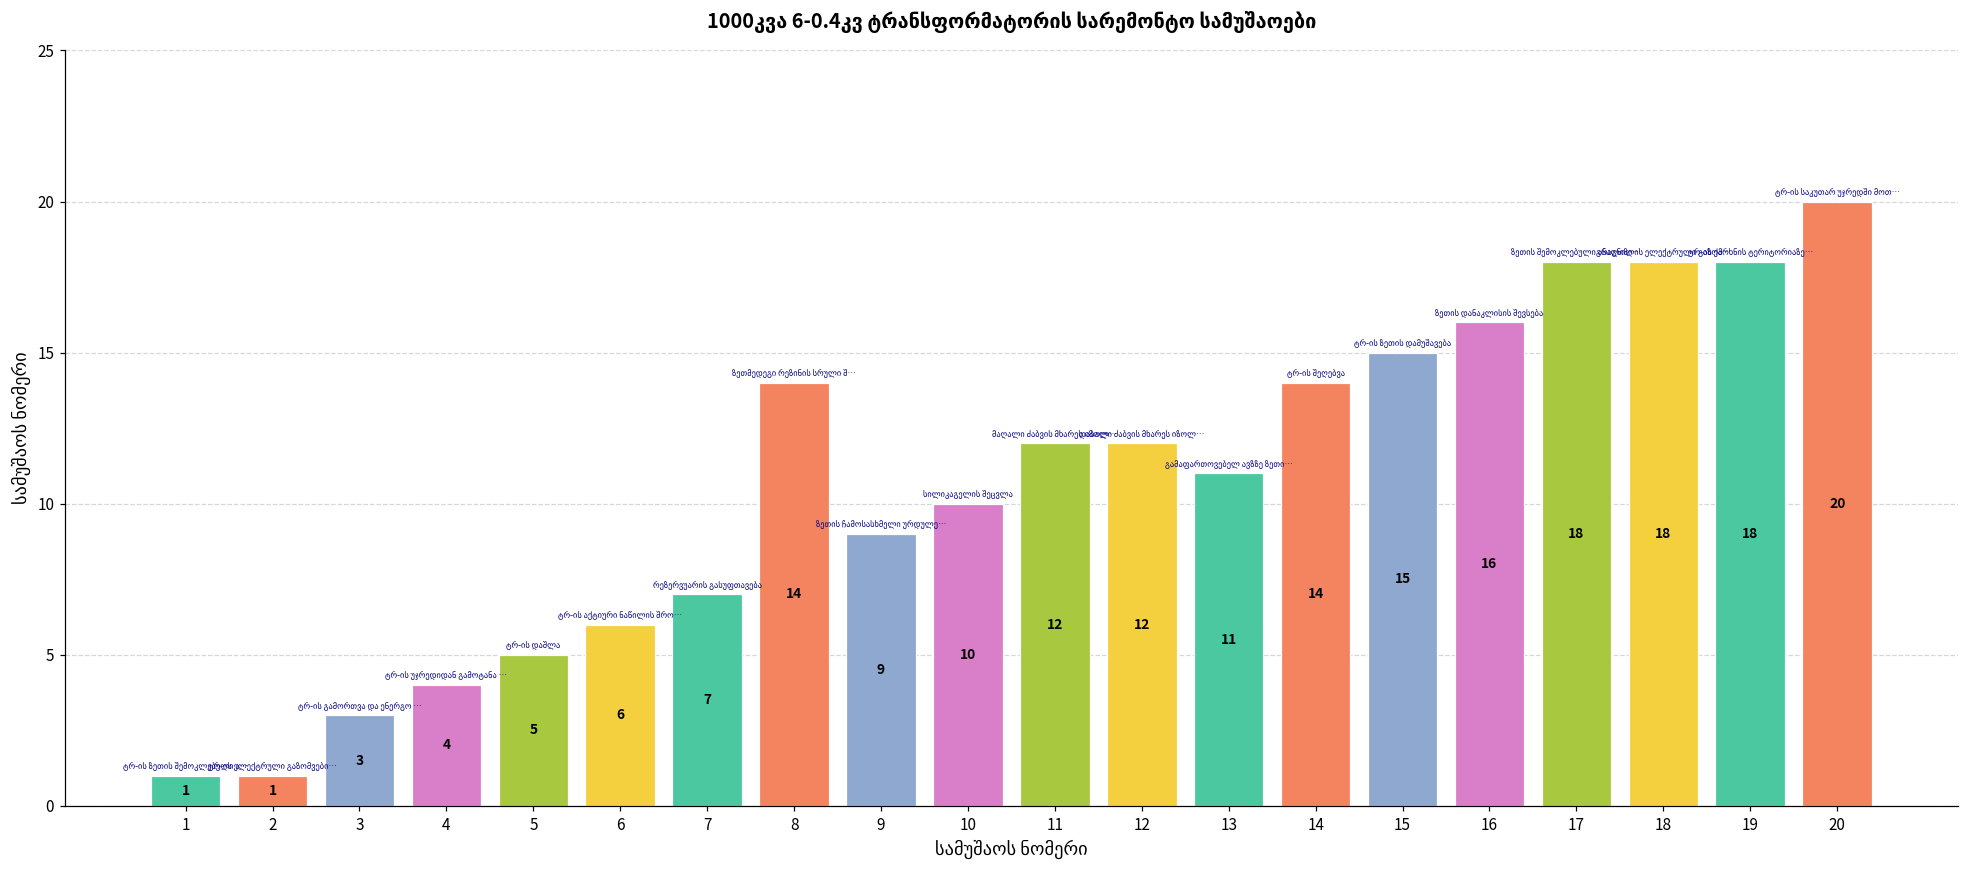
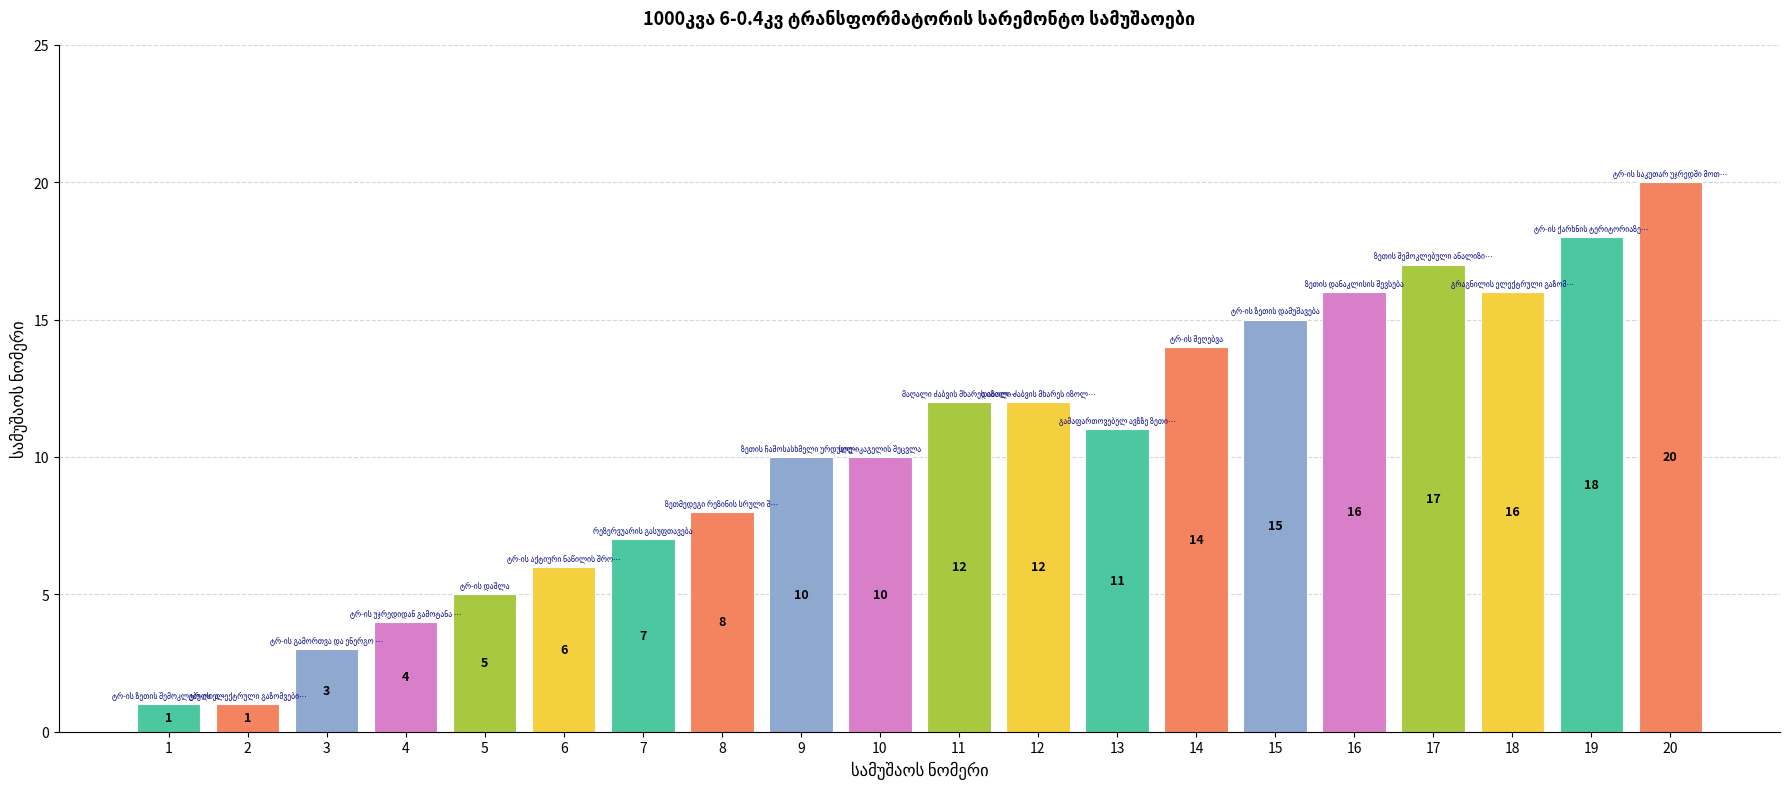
8: 14 -> 8
9: 9 -> 10
17: 18 -> 17
18: 18 -> 16
